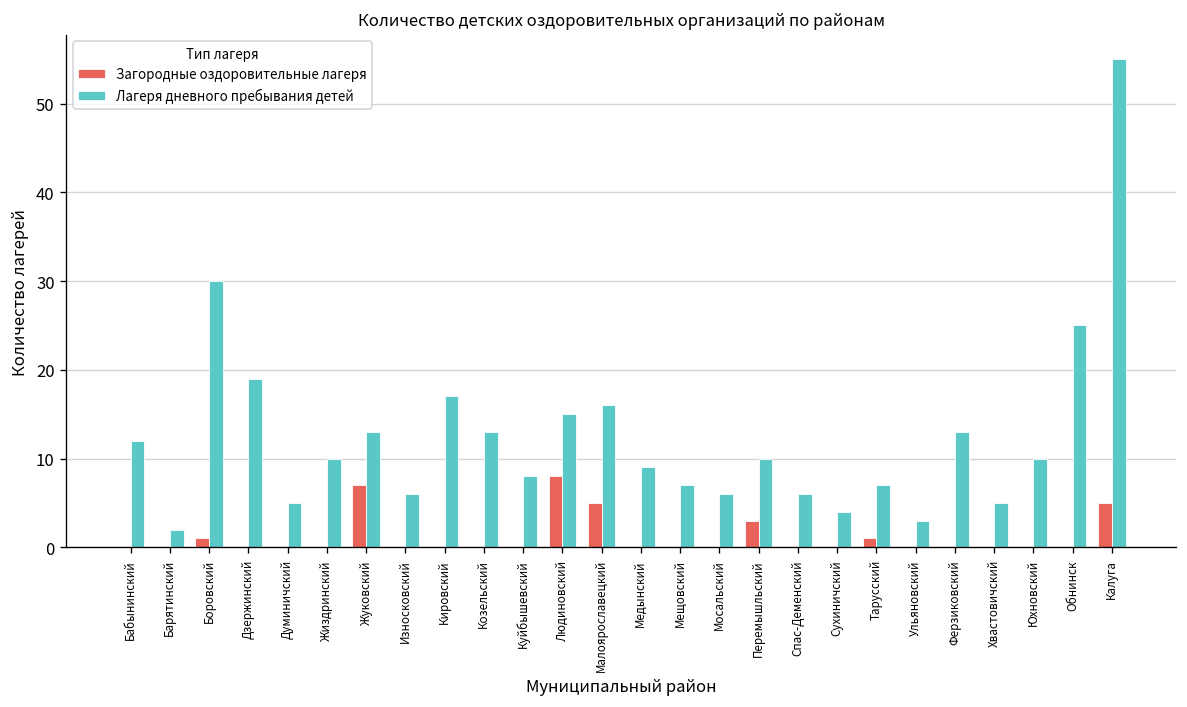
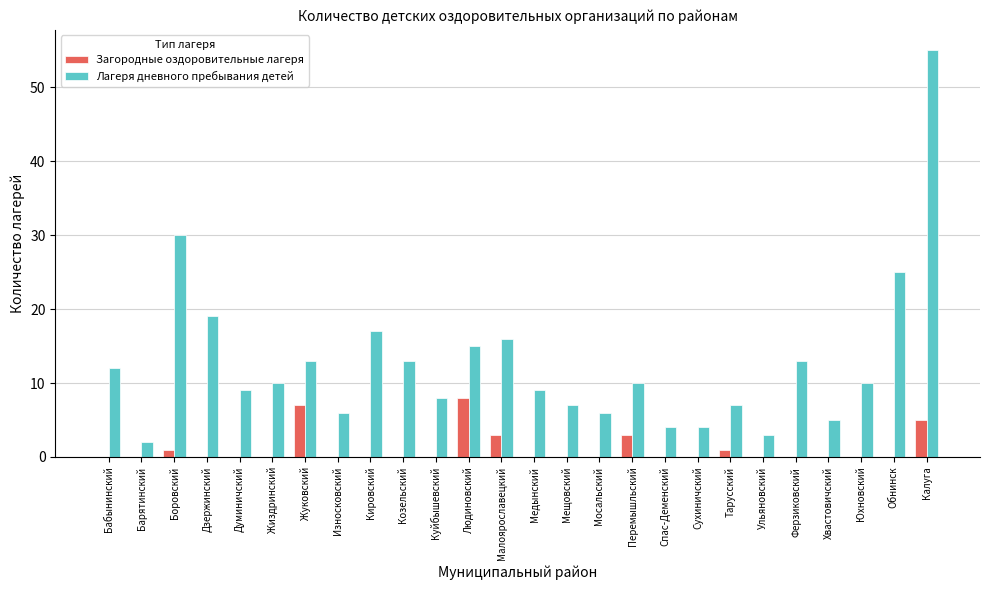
Лагеря дневного пребывания детей, Думиничский: 5 -> 9
Загородные оздоровительные лагеря, Малоярославецкий: 5 -> 3
Лагеря дневного пребывания детей, Спас-Деменский: 6 -> 4
